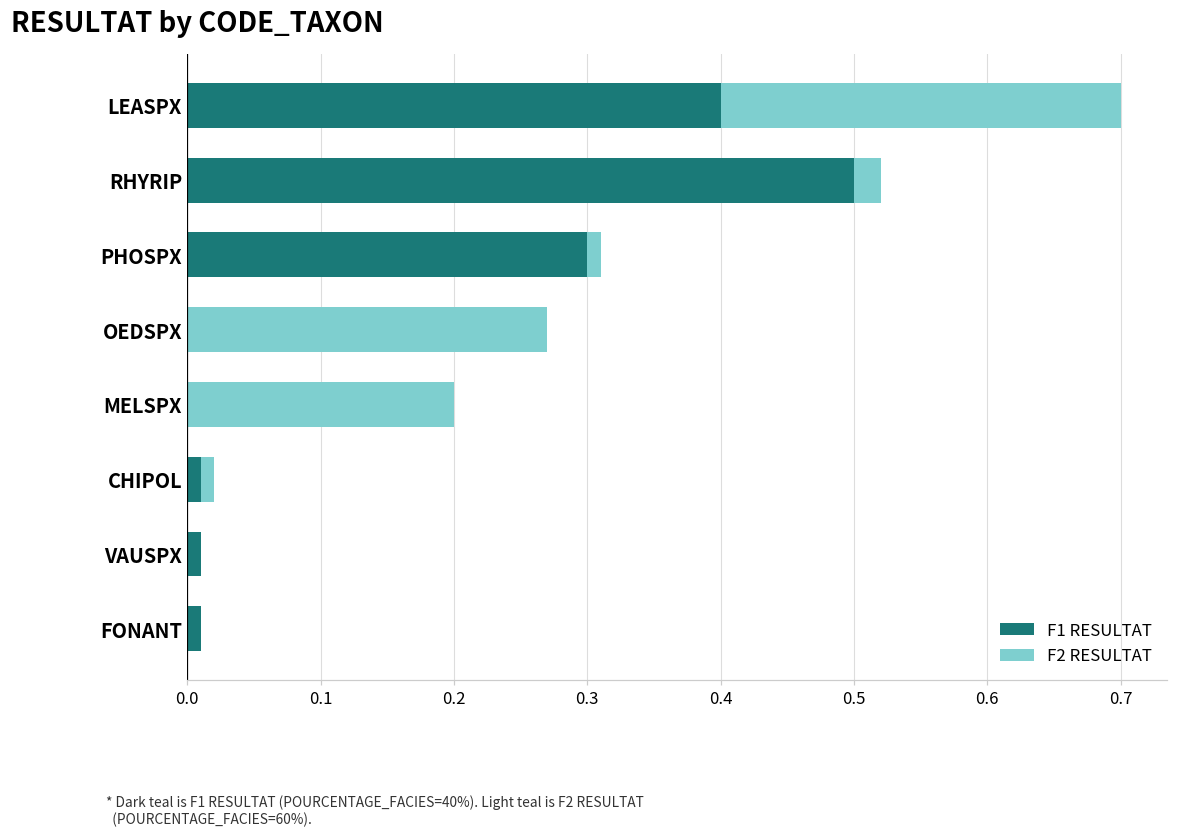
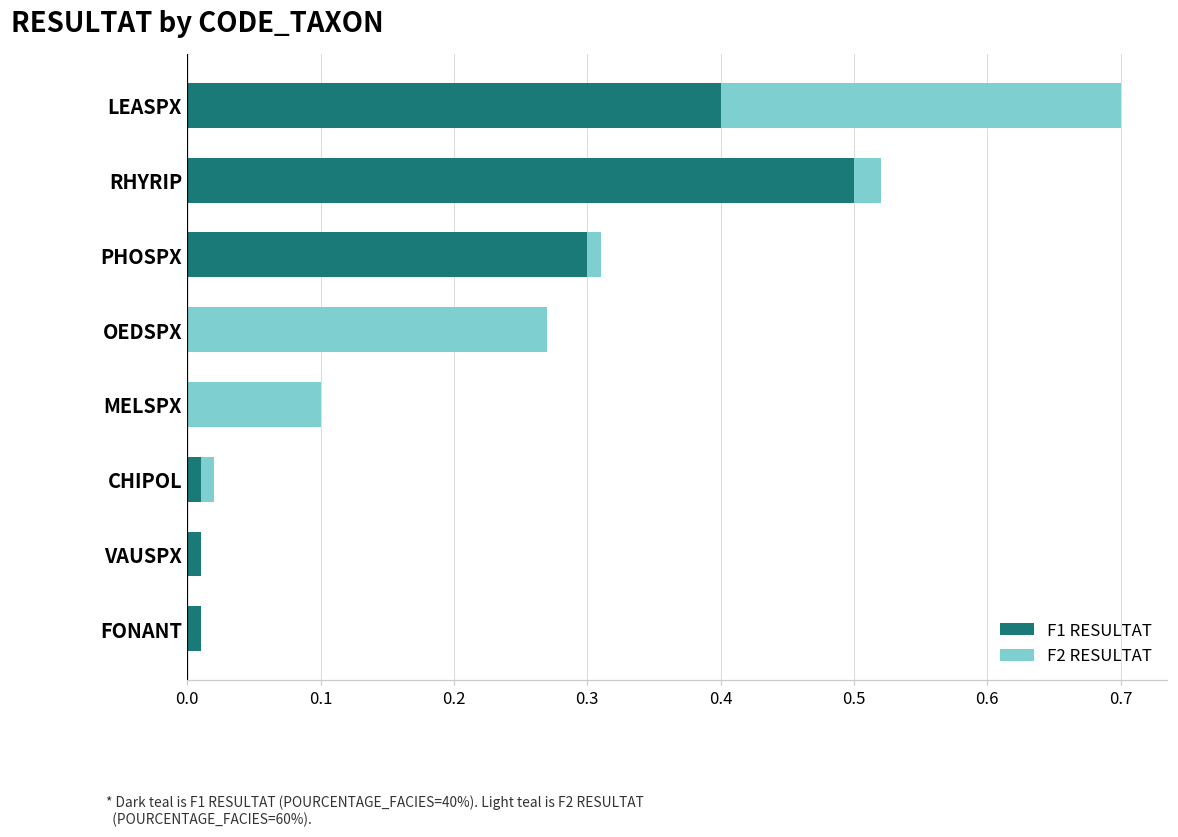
F2 RESULTAT, MELSPX: 0.2 -> 0.1
